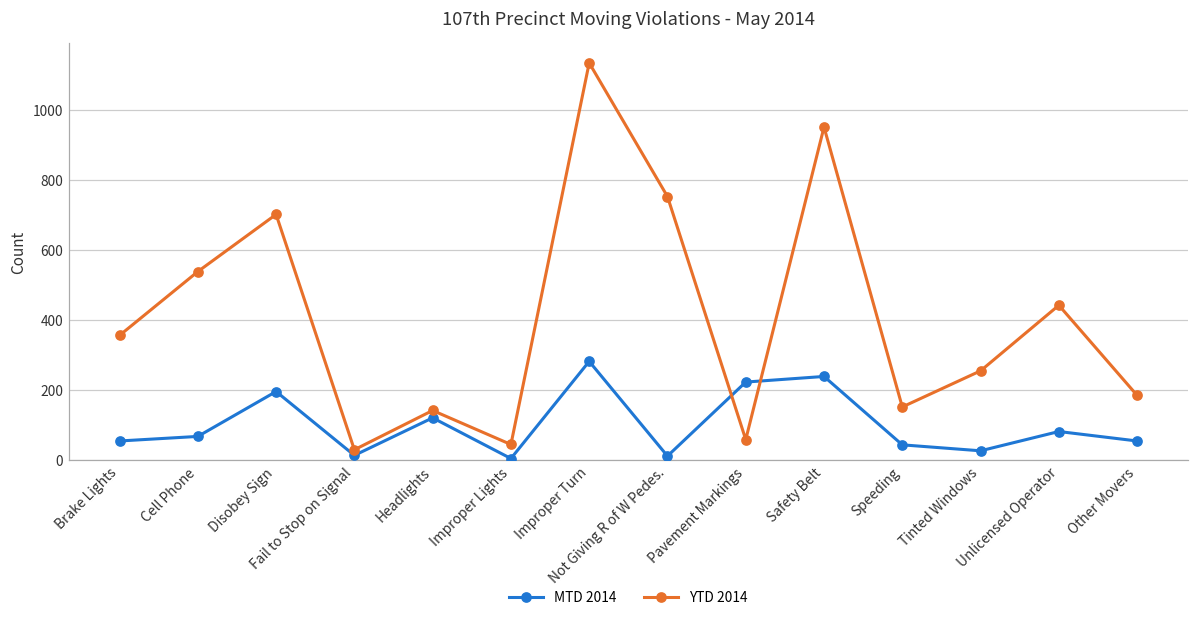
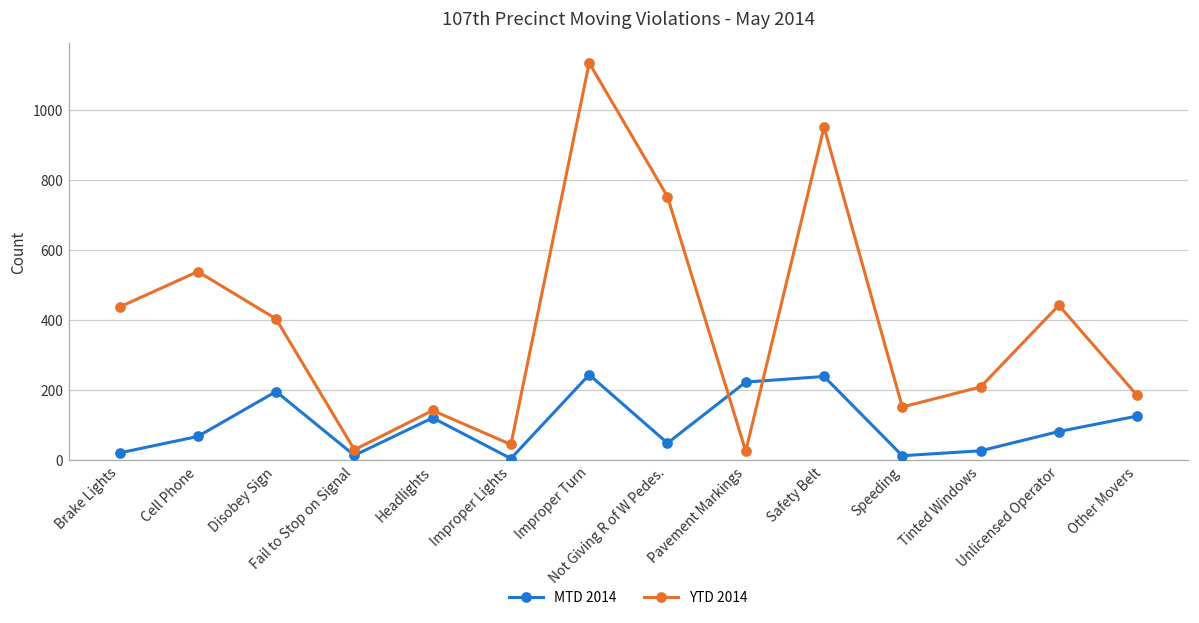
MTD 2014, Brake Lights: 60 -> 20
YTD 2014, Brake Lights: 360 -> 440
YTD 2014, Disobey Sign: 700 -> 400
MTD 2014, Improper Turn: 280 -> 240
MTD 2014, Not Giving R of W Pedes.: 10 -> 50
YTD 2014, Pavement Markings: 60 -> 30
MTD 2014, Speeding: 40 -> 10
YTD 2014, Tinted Windows: 260 -> 210
MTD 2014, Other Movers: 60 -> 130
